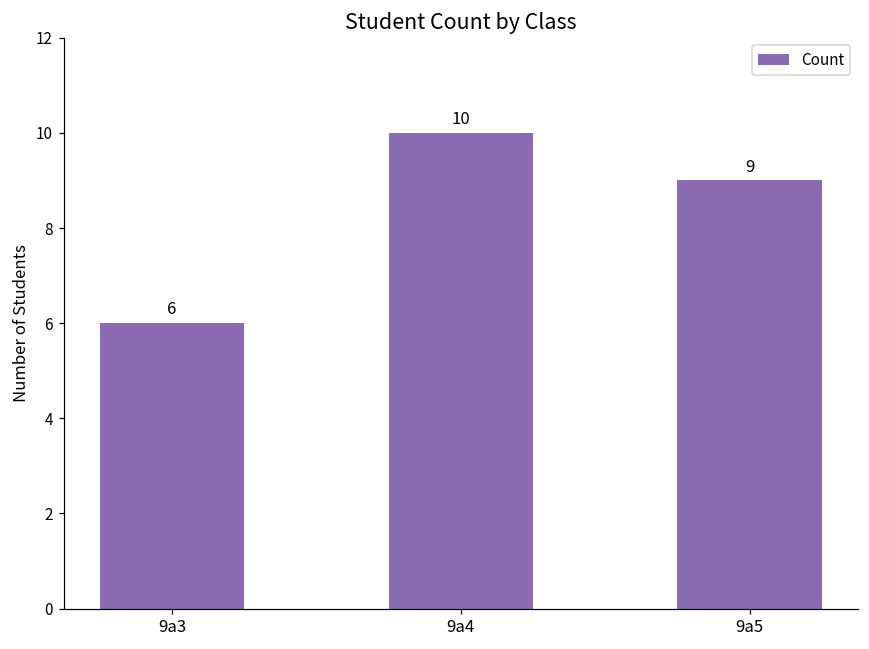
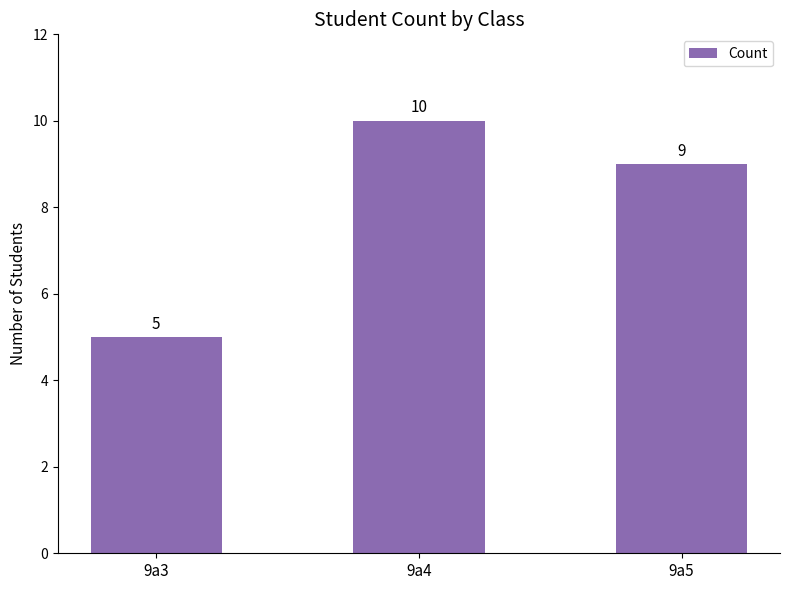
9a3: 6 -> 5
